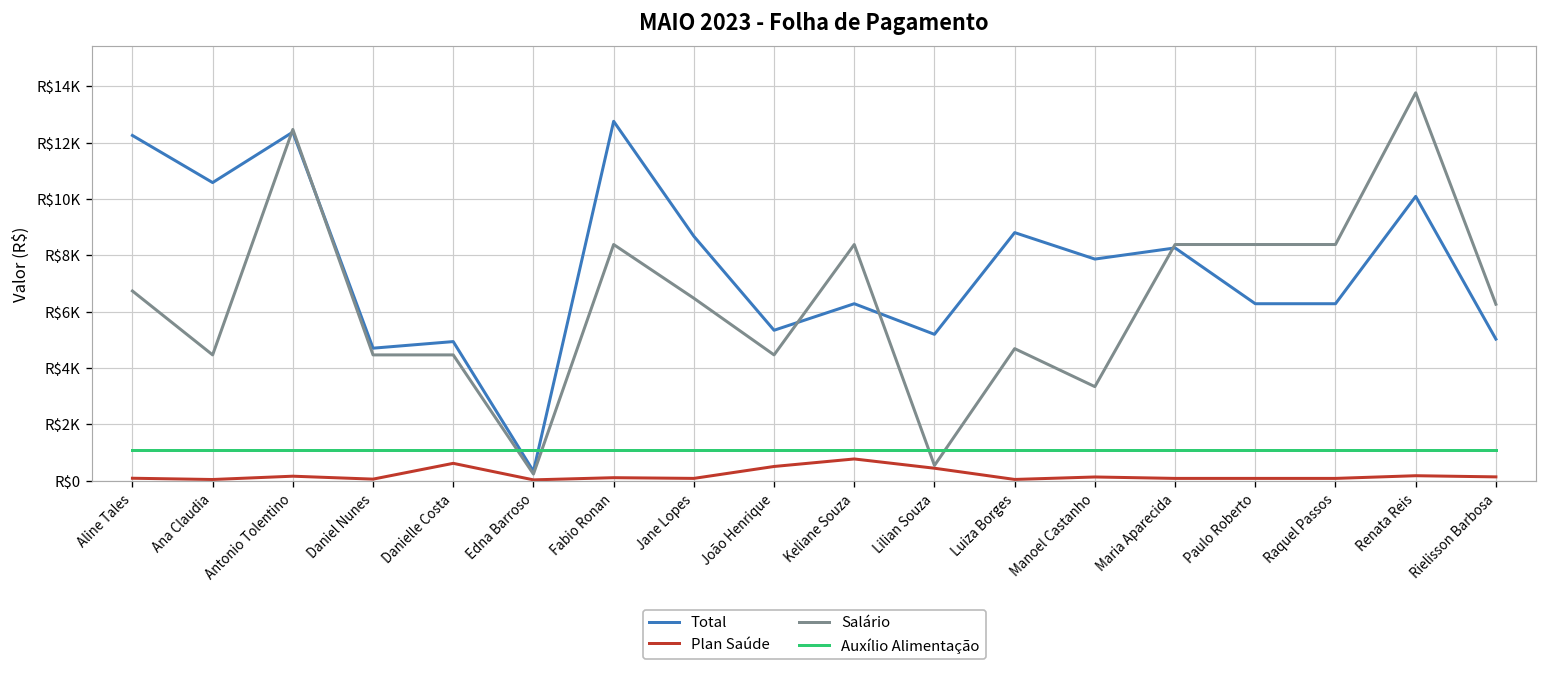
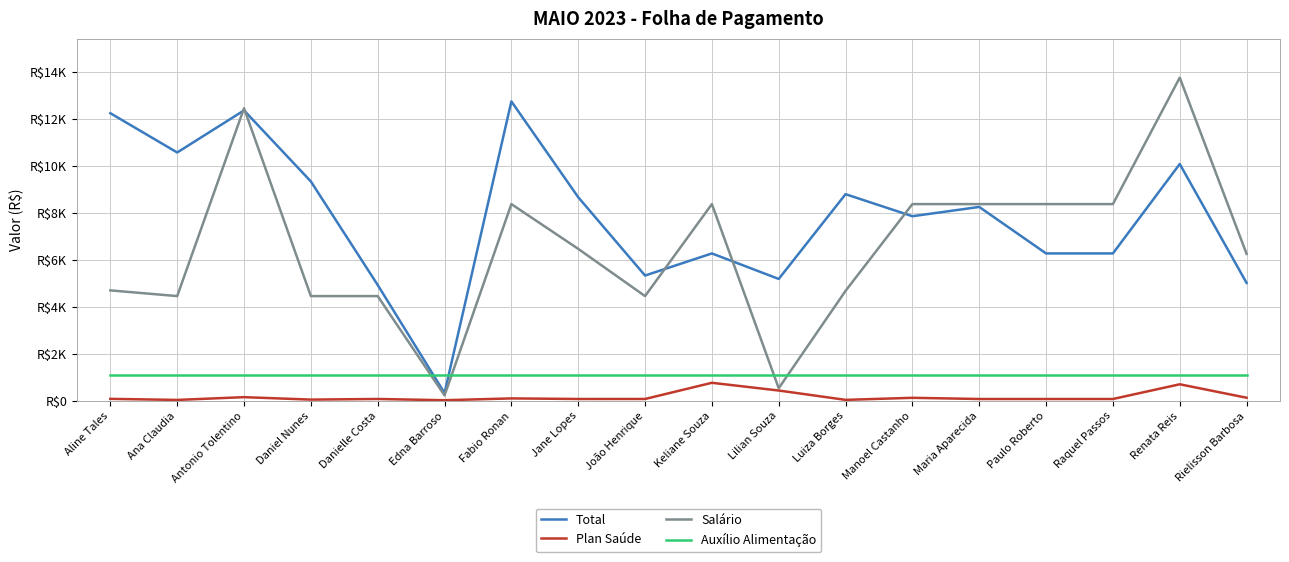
Salário, Aline Tales: R$6700 -> R$4700
Total, Daniel Nunes: R$4700 -> R$9400
Plan Saúde, Danielle Costa: R$600 -> R$100
Plan Saúde, João Henrique: R$500 -> R$100
Salário, Manoel Castanho: R$3300 -> R$8400
Plan Saúde, Renata Reis: R$200 -> R$700
